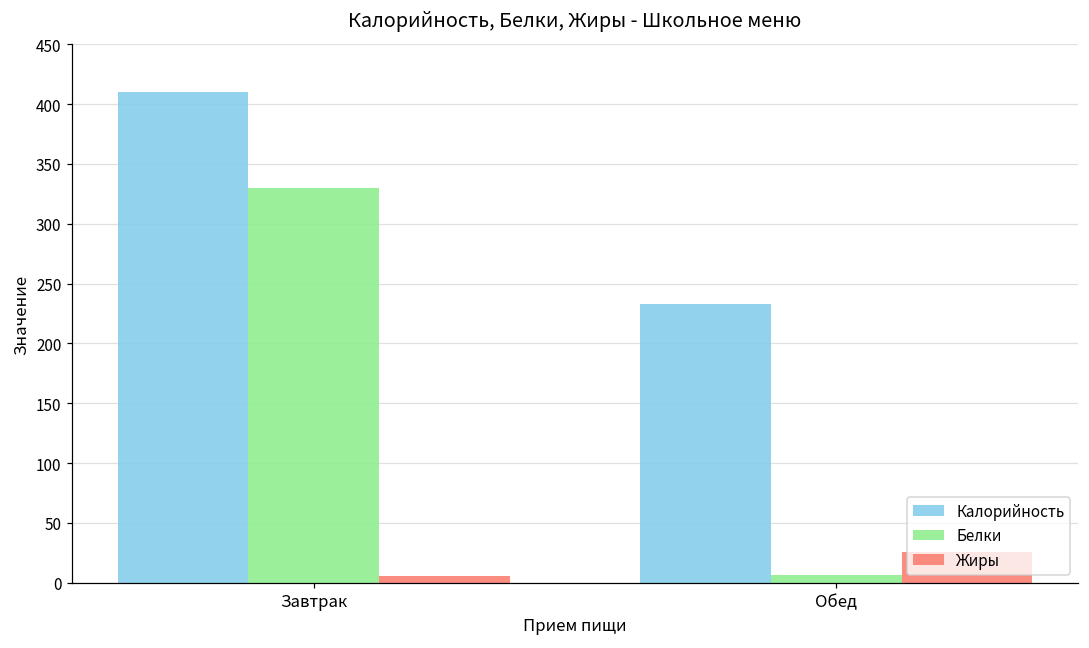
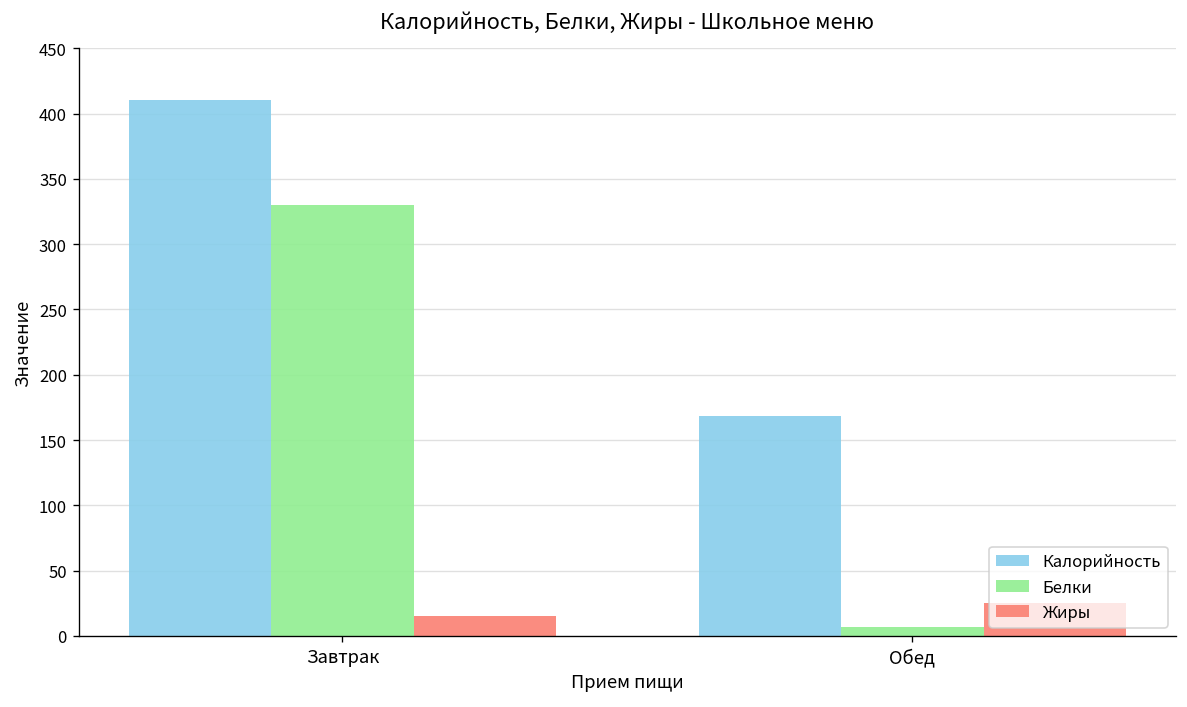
Жиры, Завтрак: 5 -> 15
Калорийность, Обед: 233 -> 168
